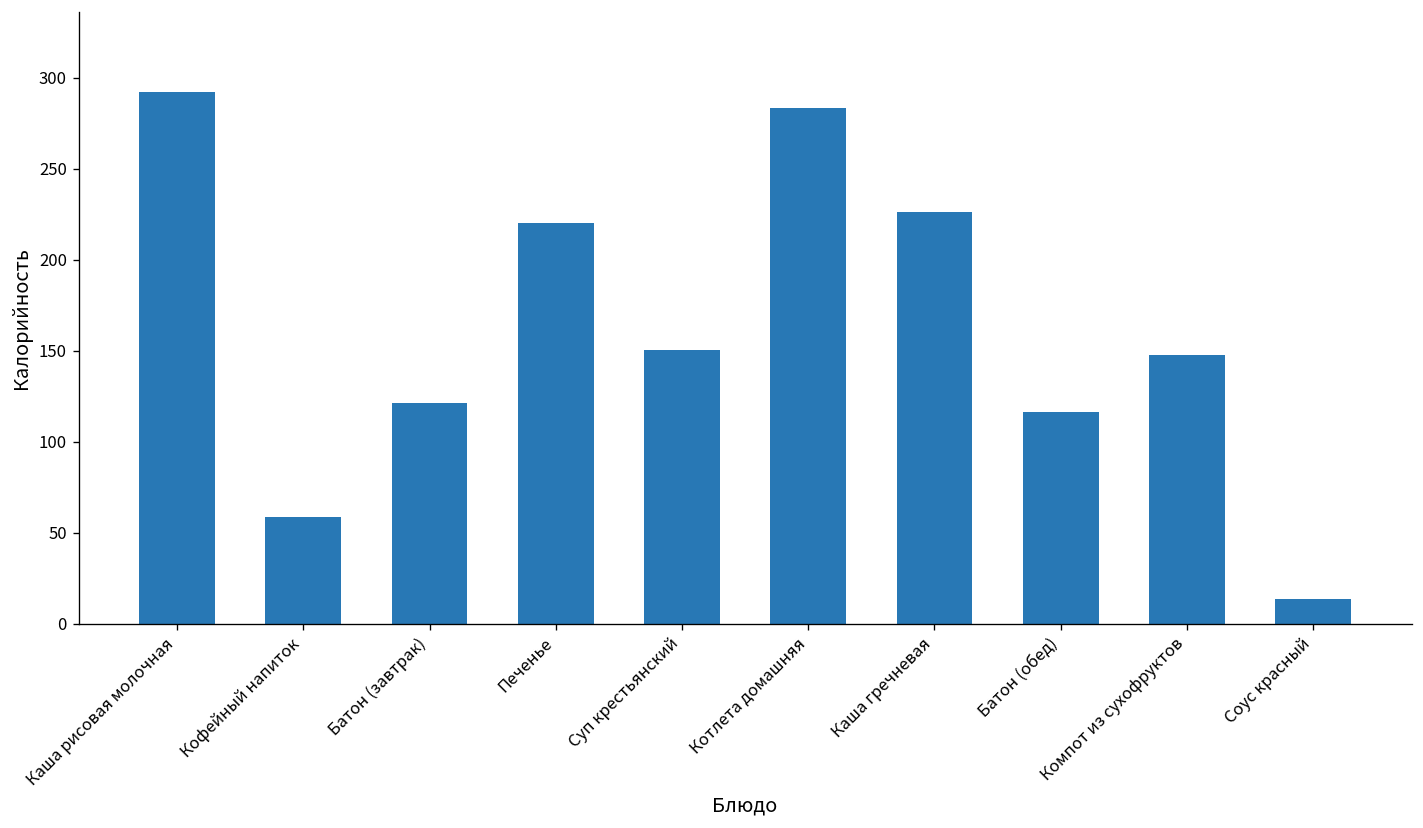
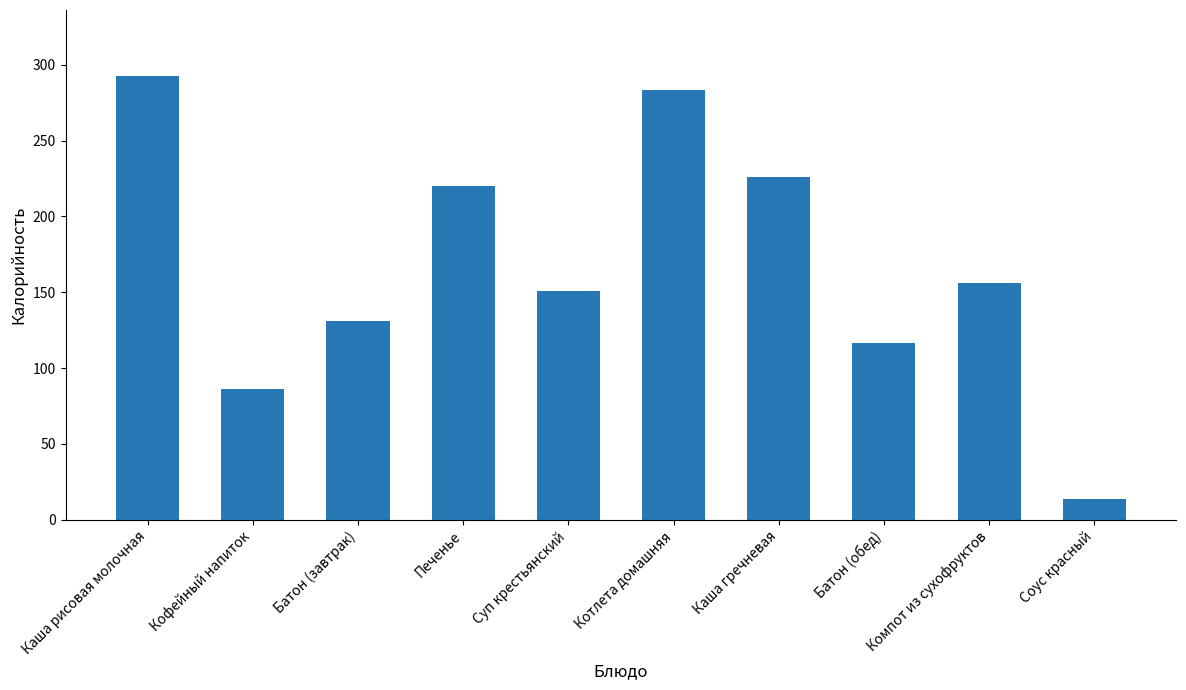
Кофейный напиток: 59 -> 86
Батон (завтрак): 121 -> 131
Компот из сухофруктов: 148 -> 156
